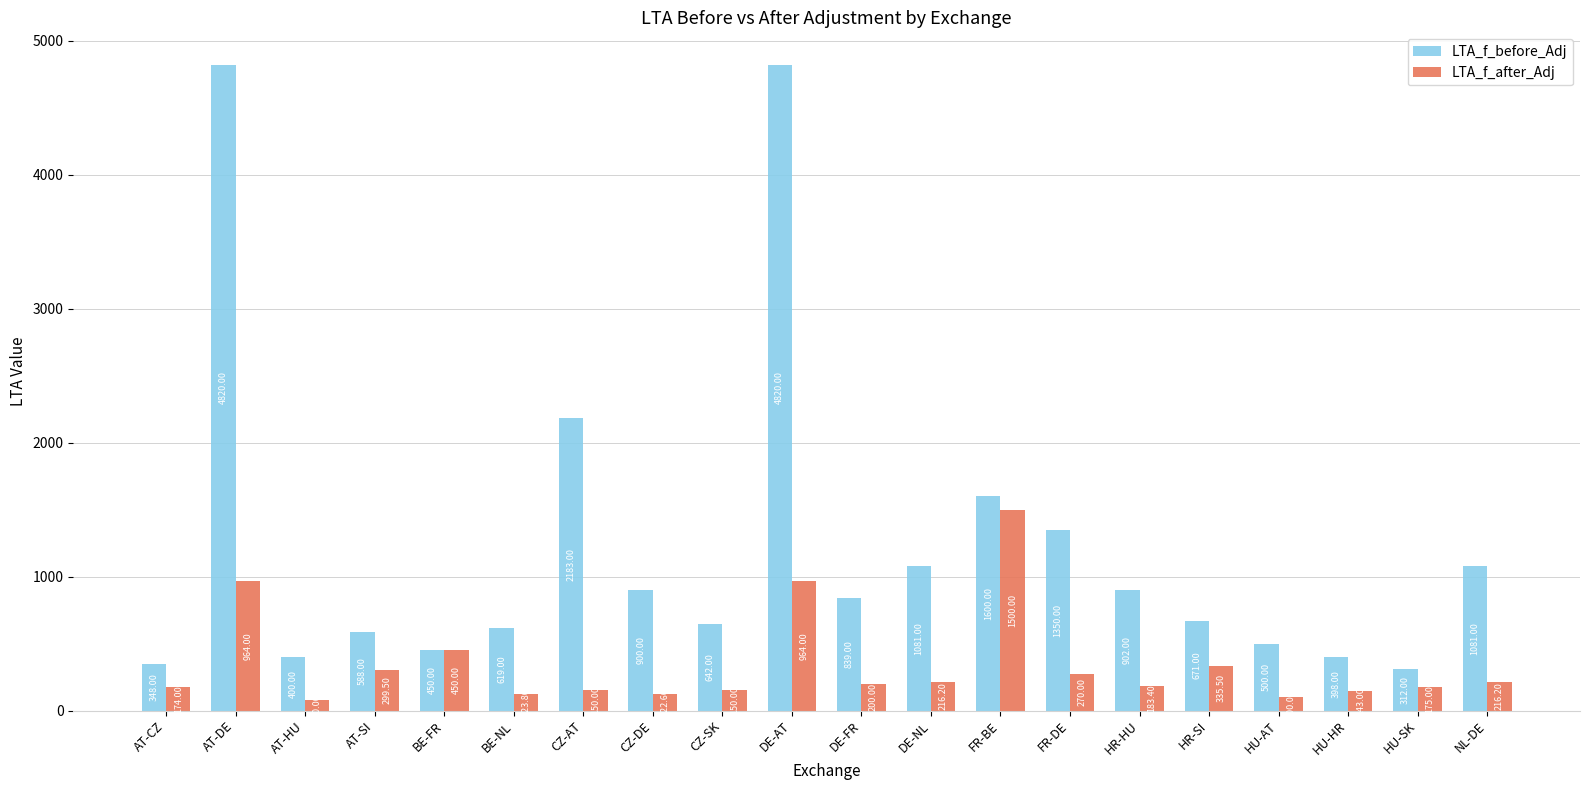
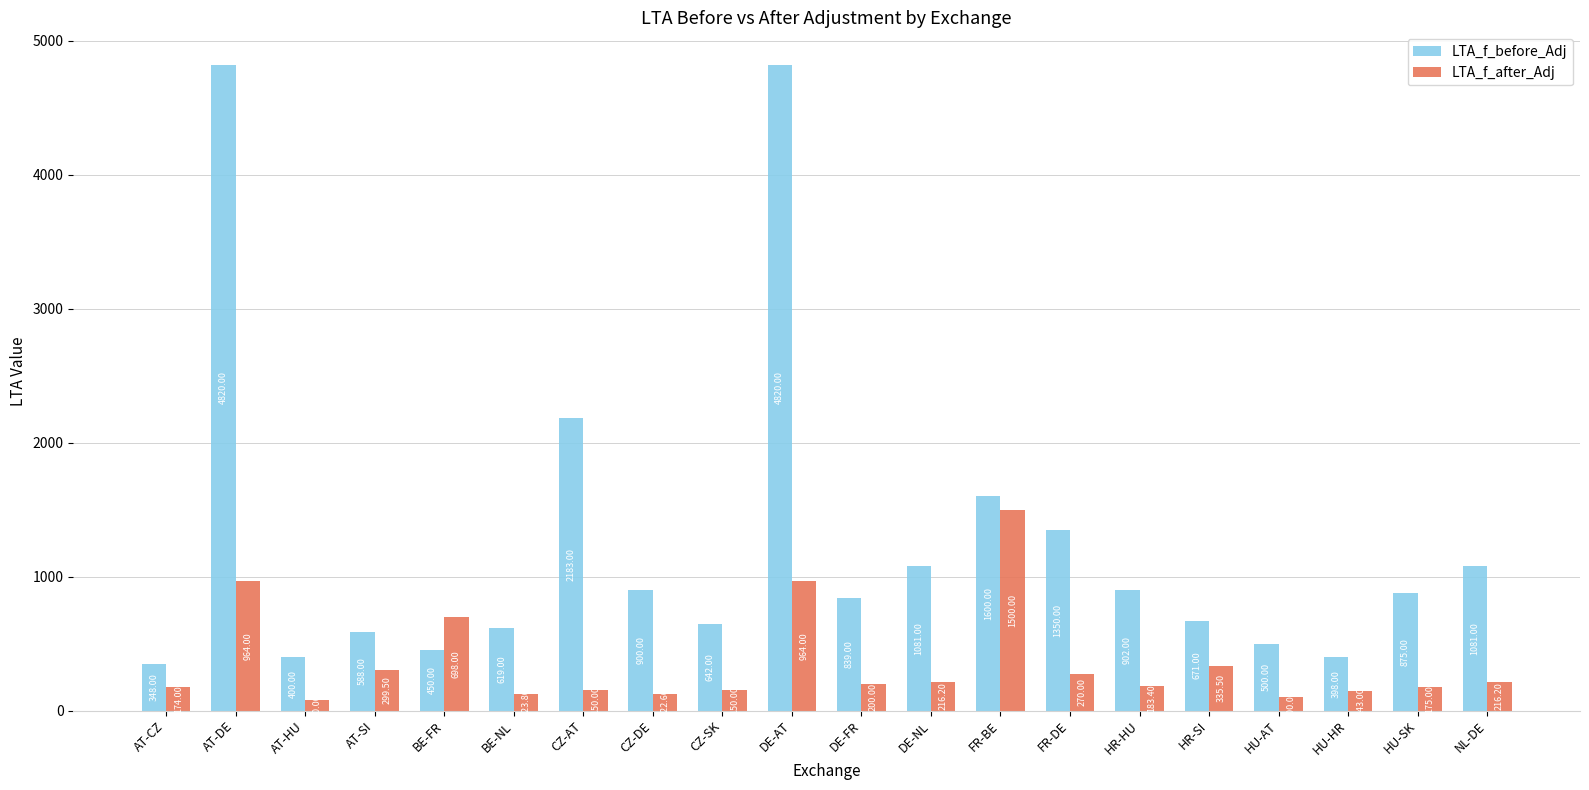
LTA_f_after_Adj, BE-FR: 450.00 -> 698.00
LTA_f_before_Adj, HU-SK: 312.00 -> 875.00
